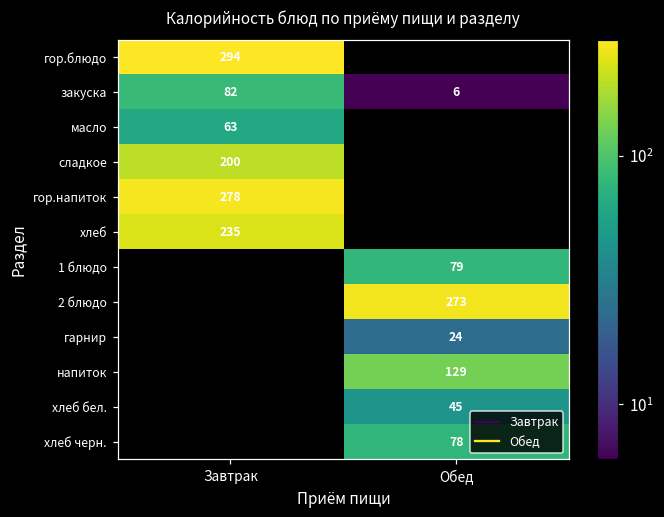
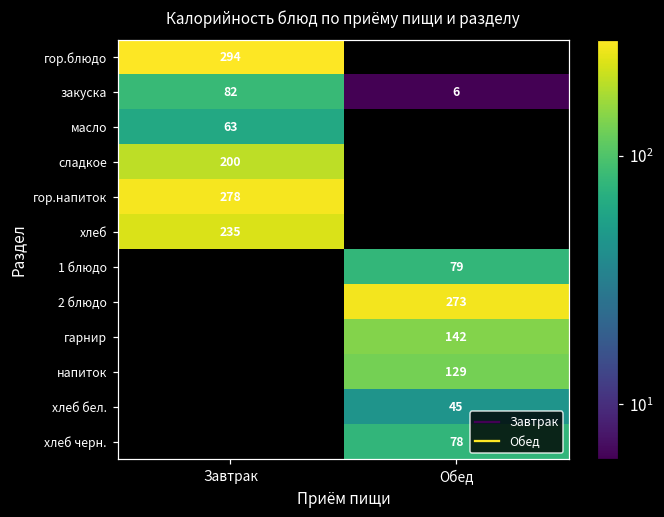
гарнир, Обед: 24 -> 142
